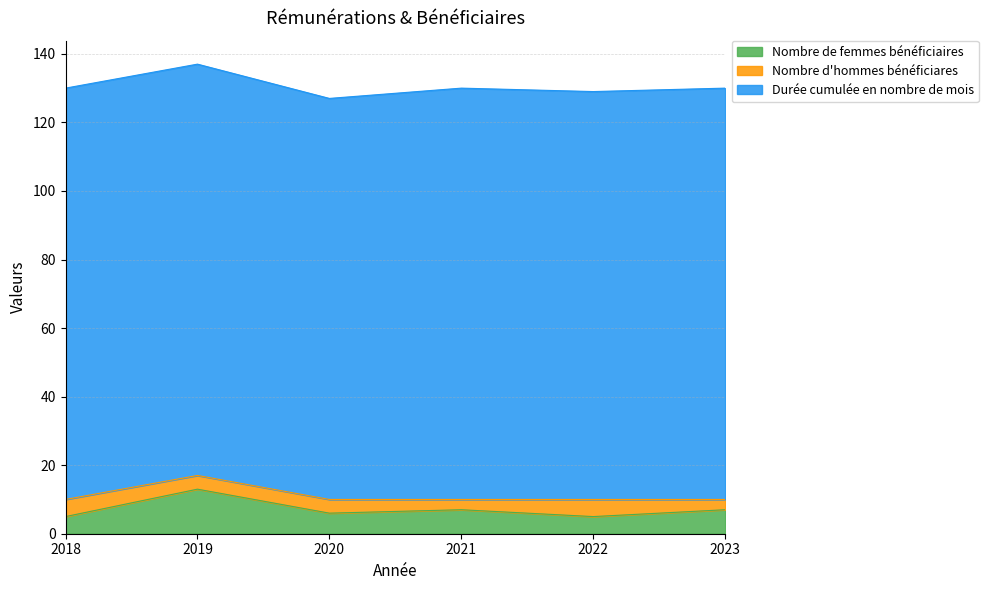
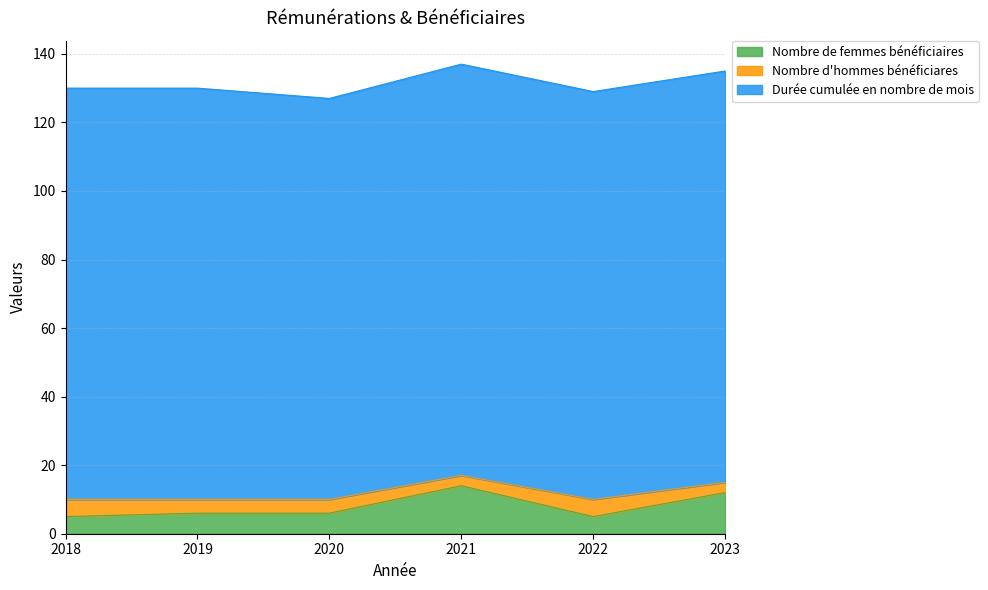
Nombre de femmes bénéficiaires, 2019: 13 -> 6
Nombre de femmes bénéficiaires, 2021: 7 -> 14
Nombre de femmes bénéficiaires, 2023: 7 -> 12
